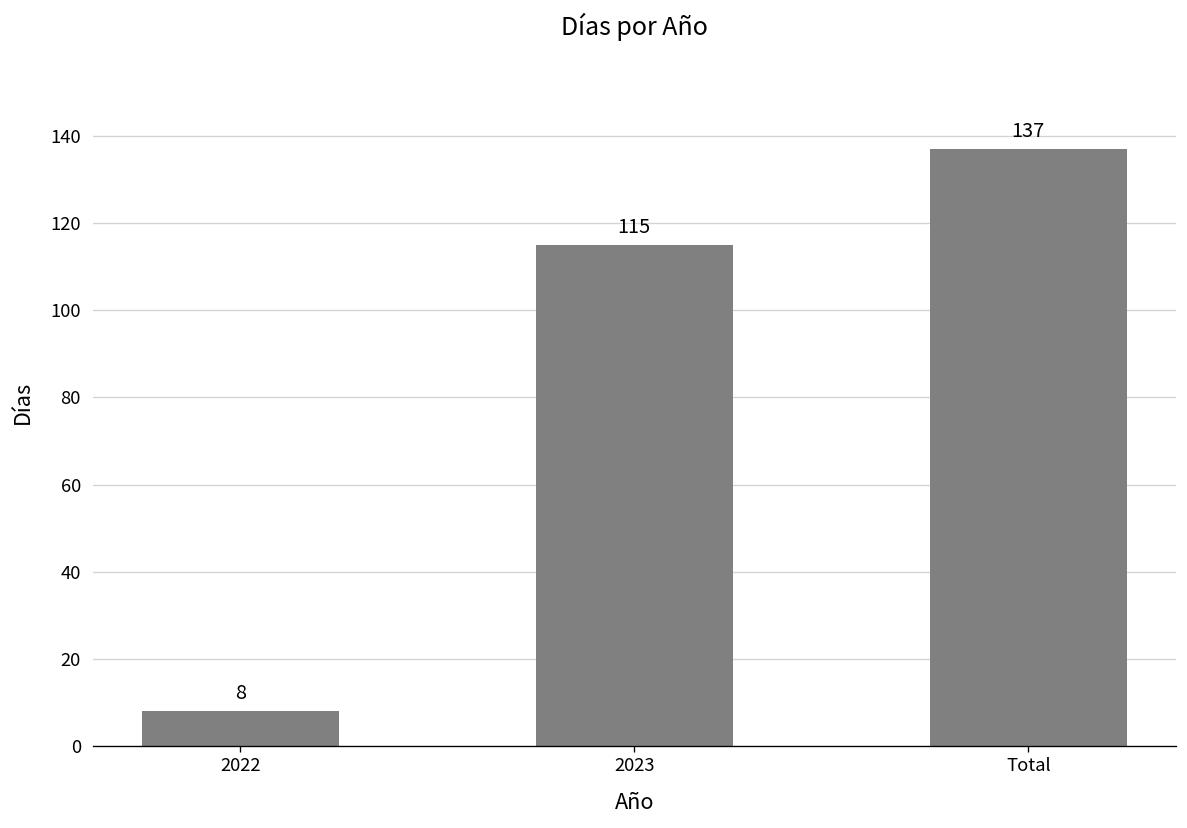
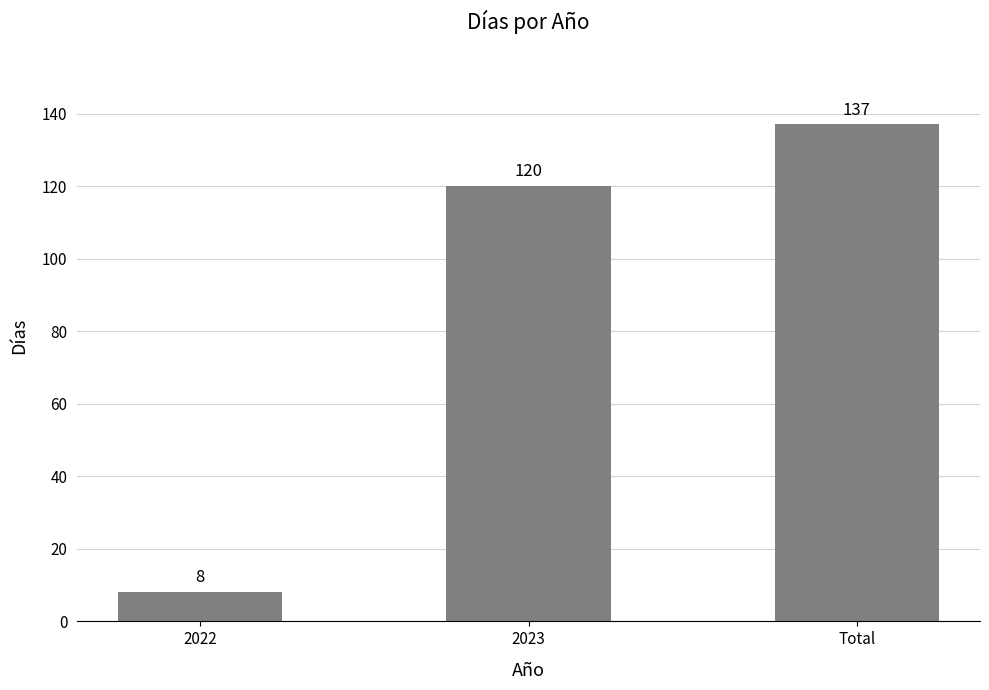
2023: 115 -> 120
